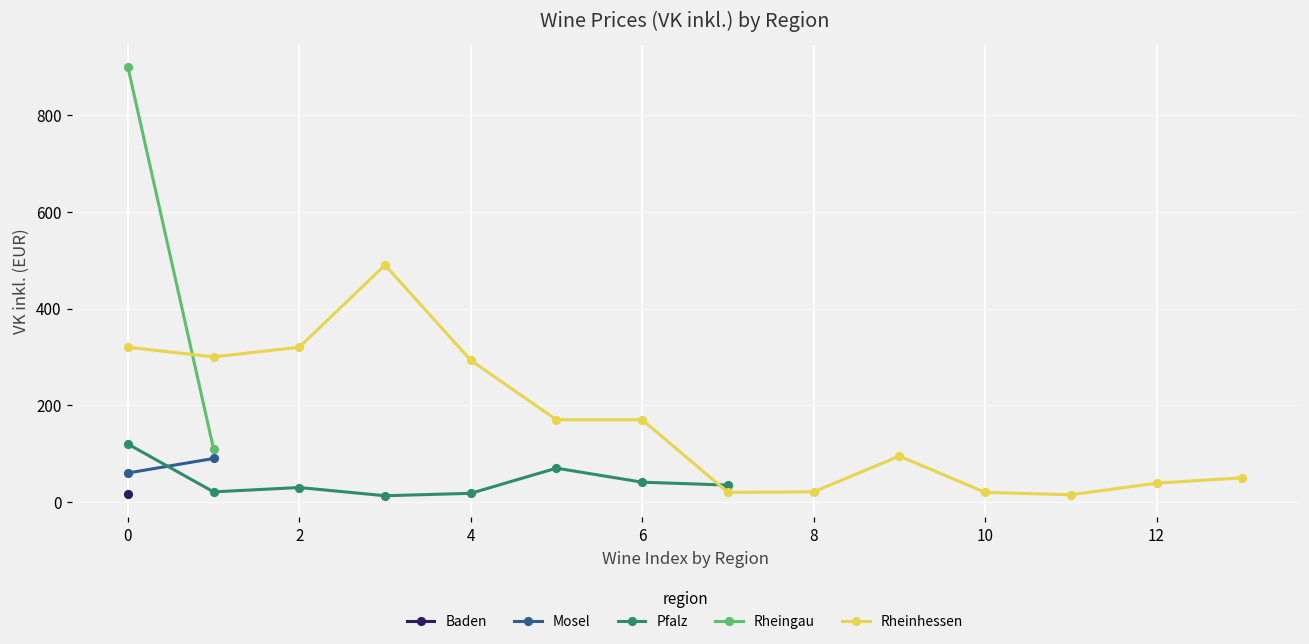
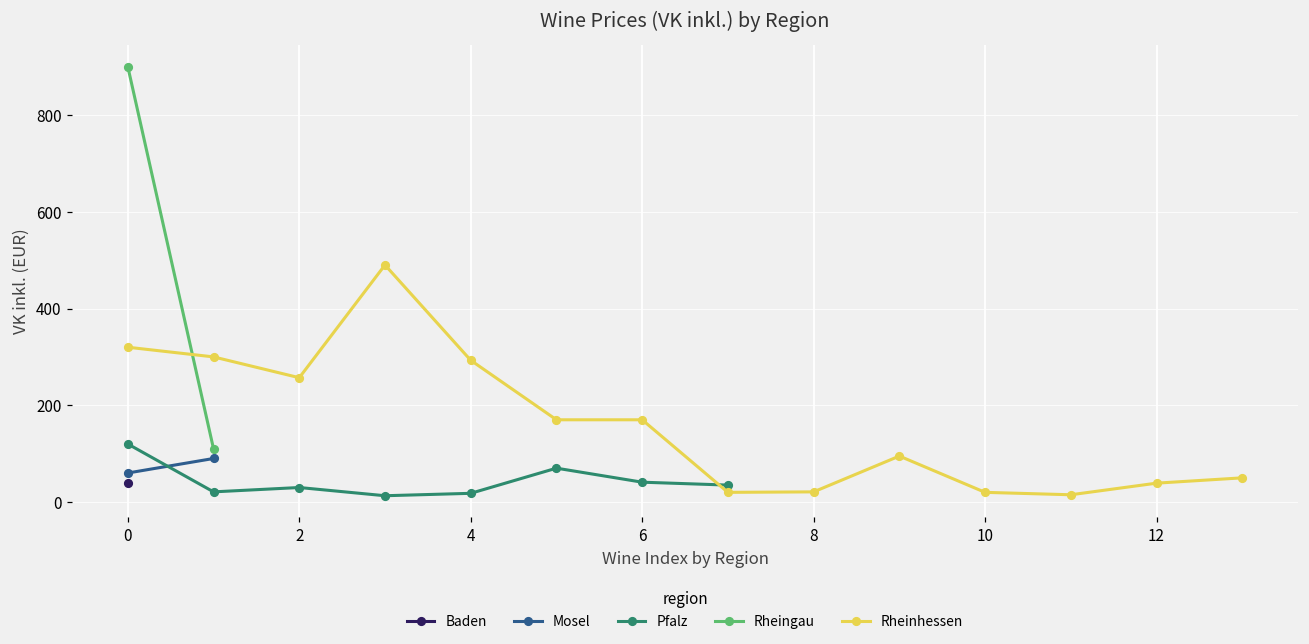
Baden, 0: 20 -> 40
Rheinhessen, 2: 320 -> 260
